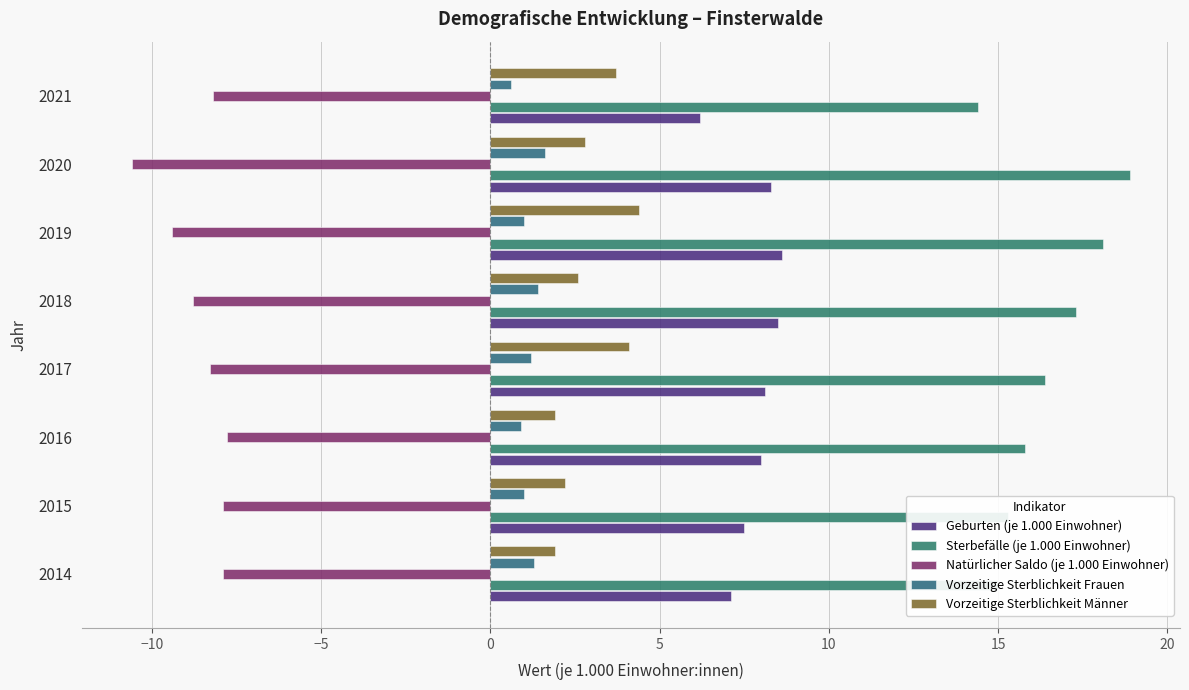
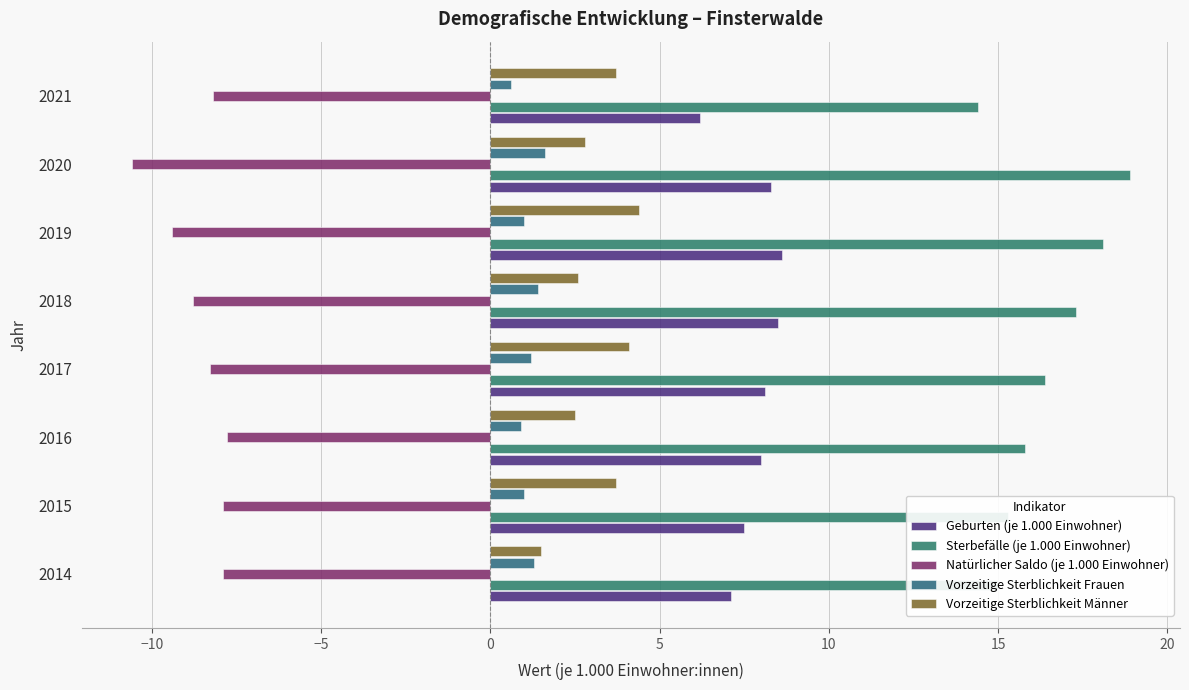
Vorzeitige Sterblichkeit Männer, 2016: 1.9 -> 2.5
Vorzeitige Sterblichkeit Männer, 2015: 2.2 -> 3.7
Vorzeitige Sterblichkeit Männer, 2014: 1.9 -> 1.5
